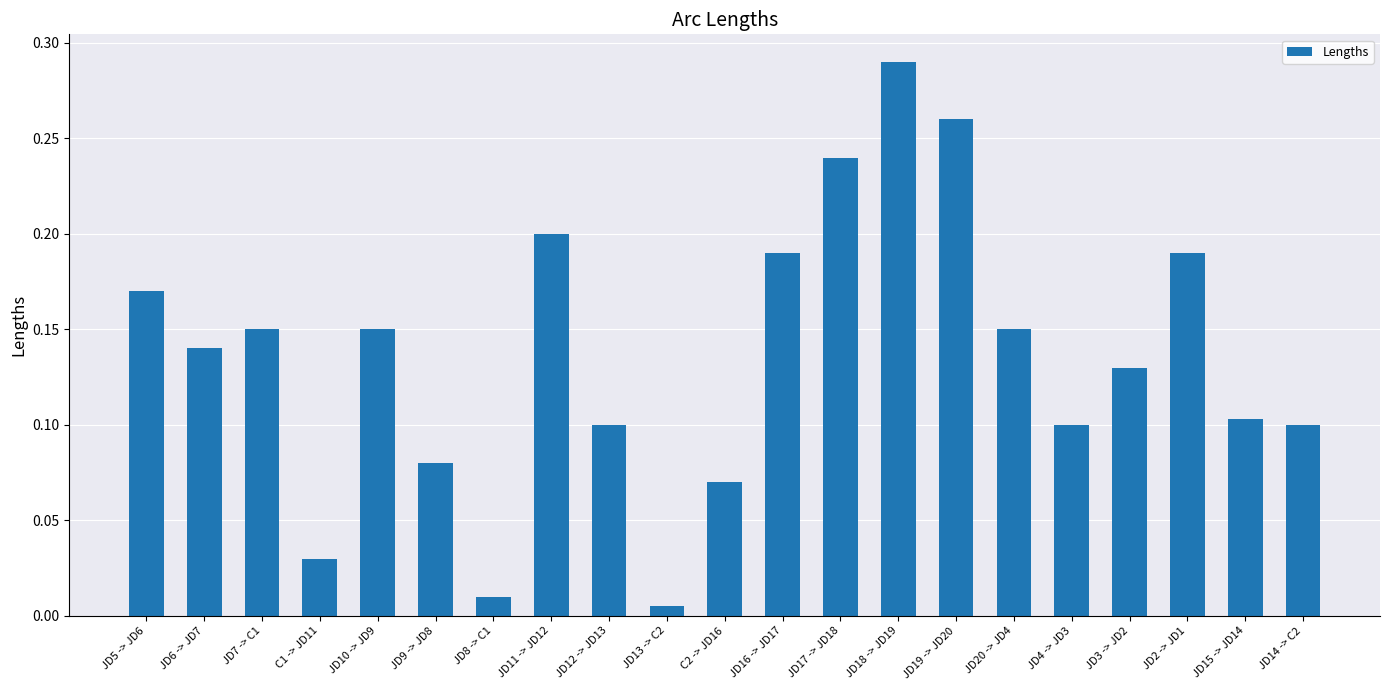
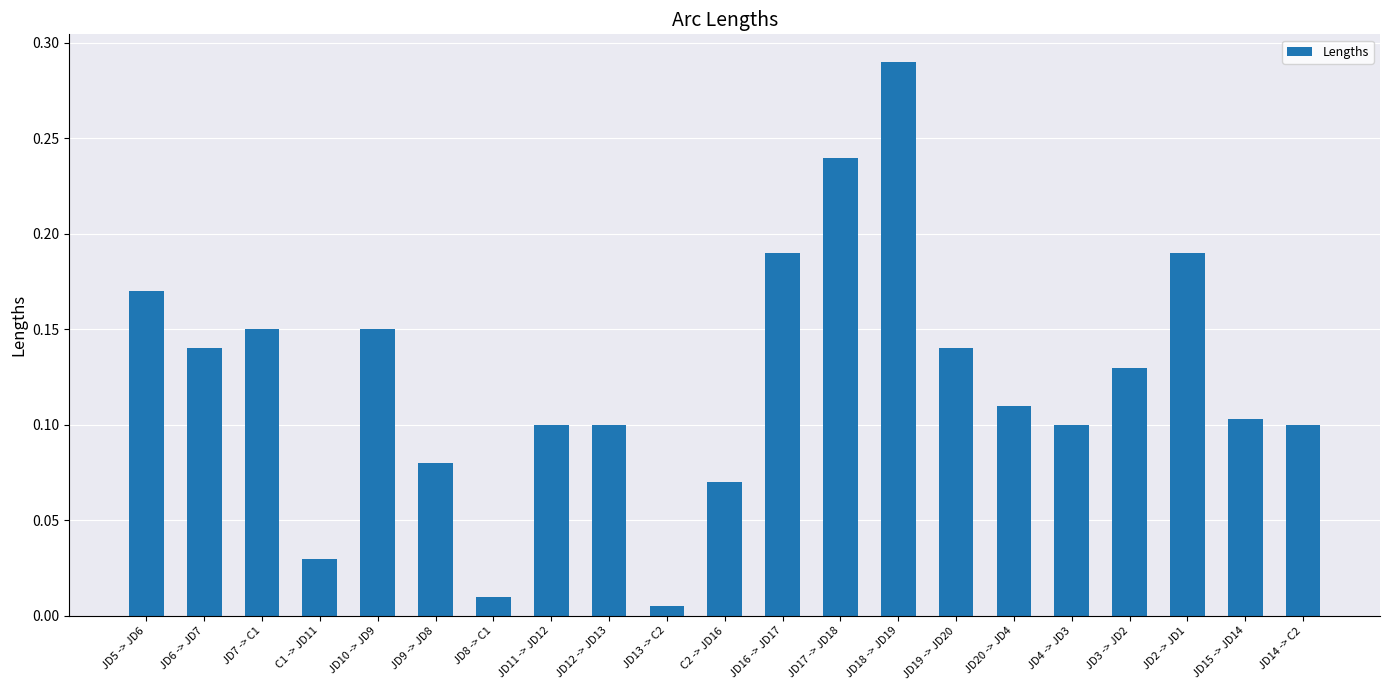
JD11 -> JD12: 0.2 -> 0.1
JD19 -> JD20: 0.26 -> 0.14
JD20 -> JD4: 0.15 -> 0.11
